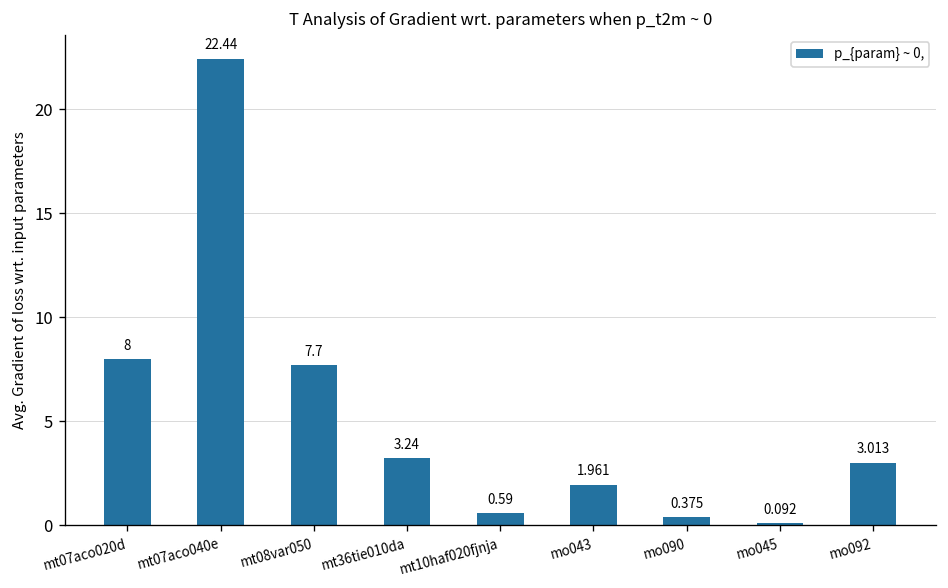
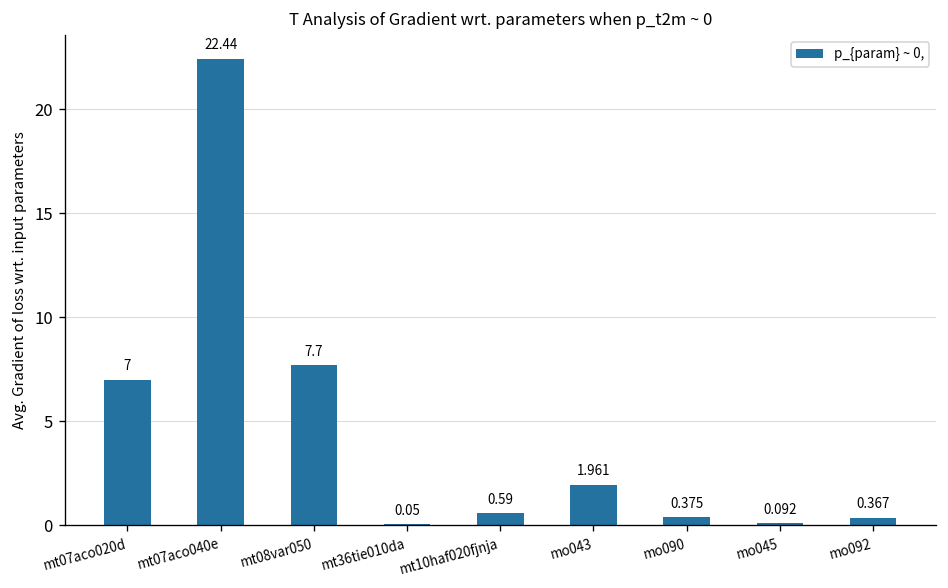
mt07aco020d: 8 -> 7
mt36tie010da: 3.24 -> 0.05
mo092: 3.013 -> 0.367
